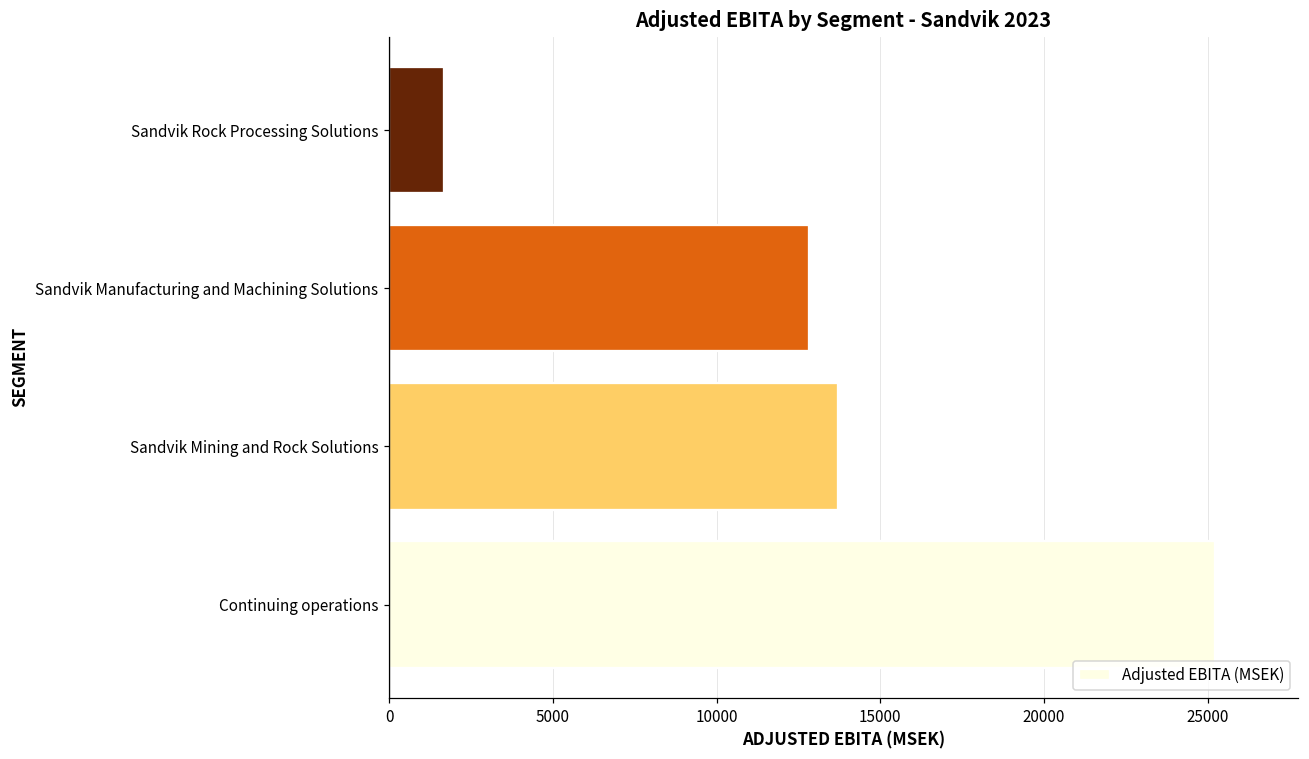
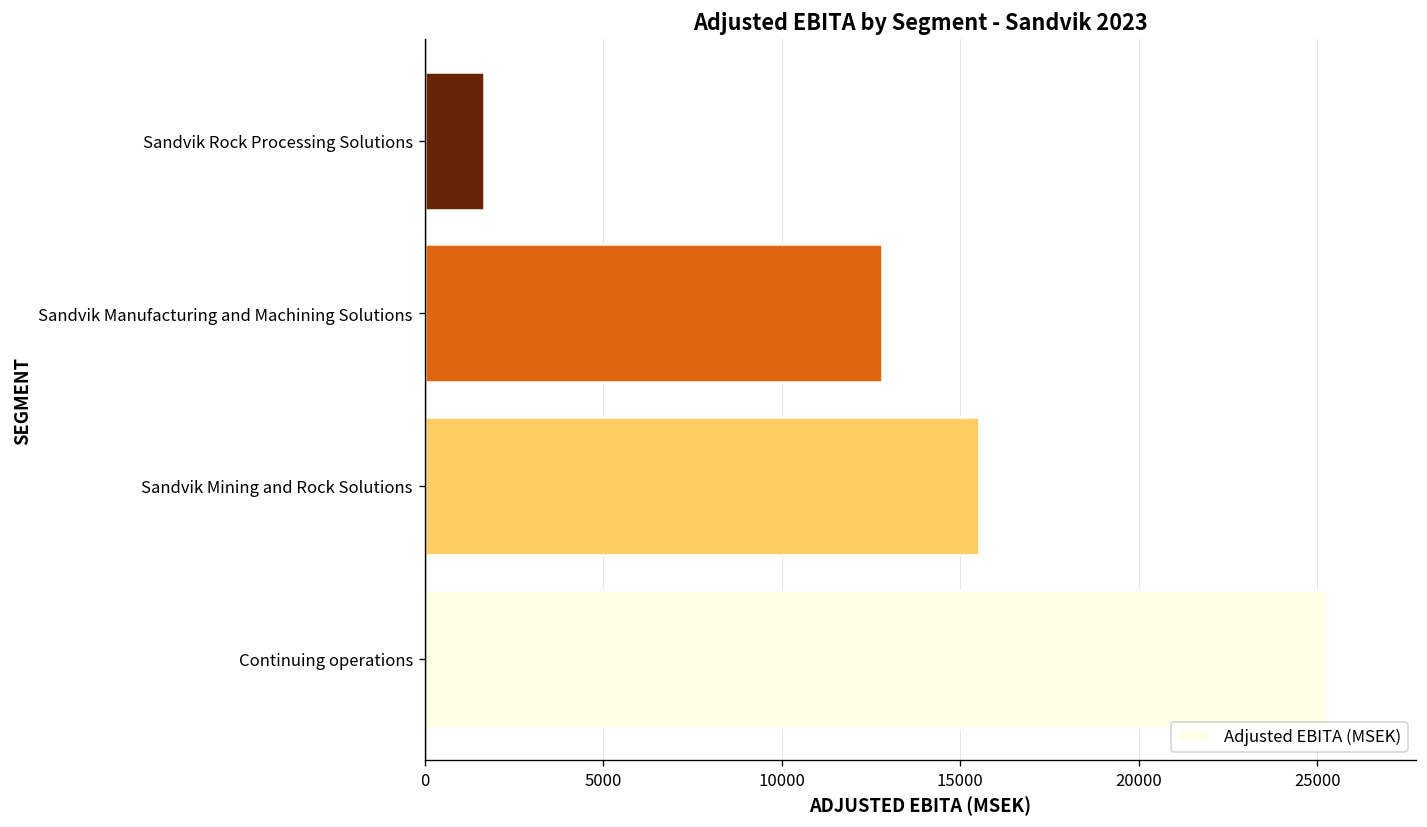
Sandvik Mining and Rock Solutions: 13700 -> 15500
